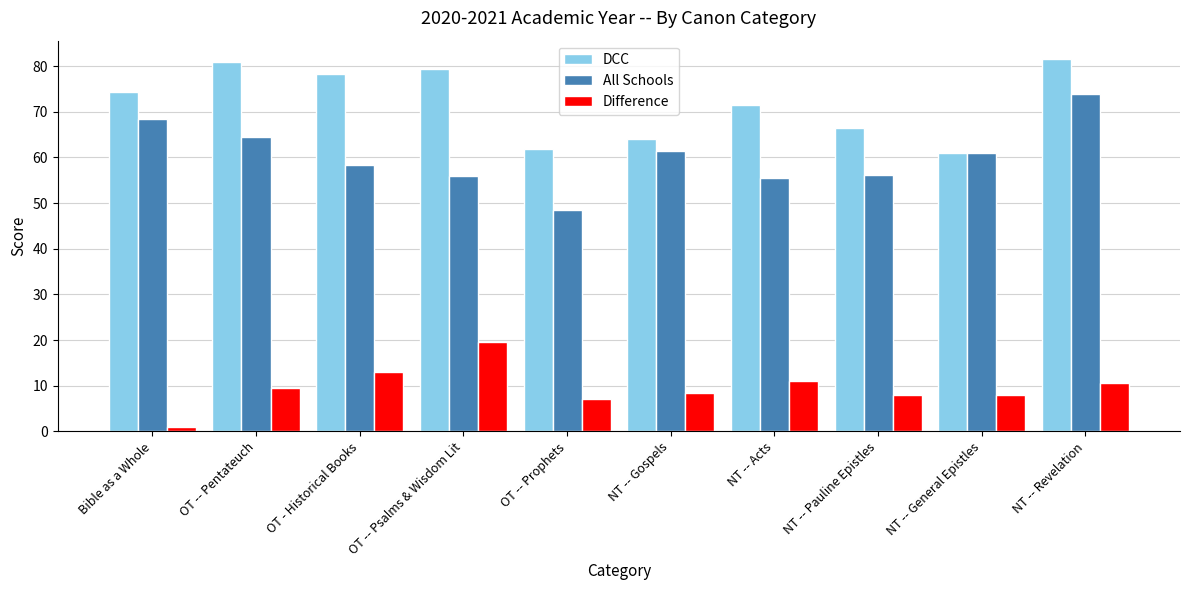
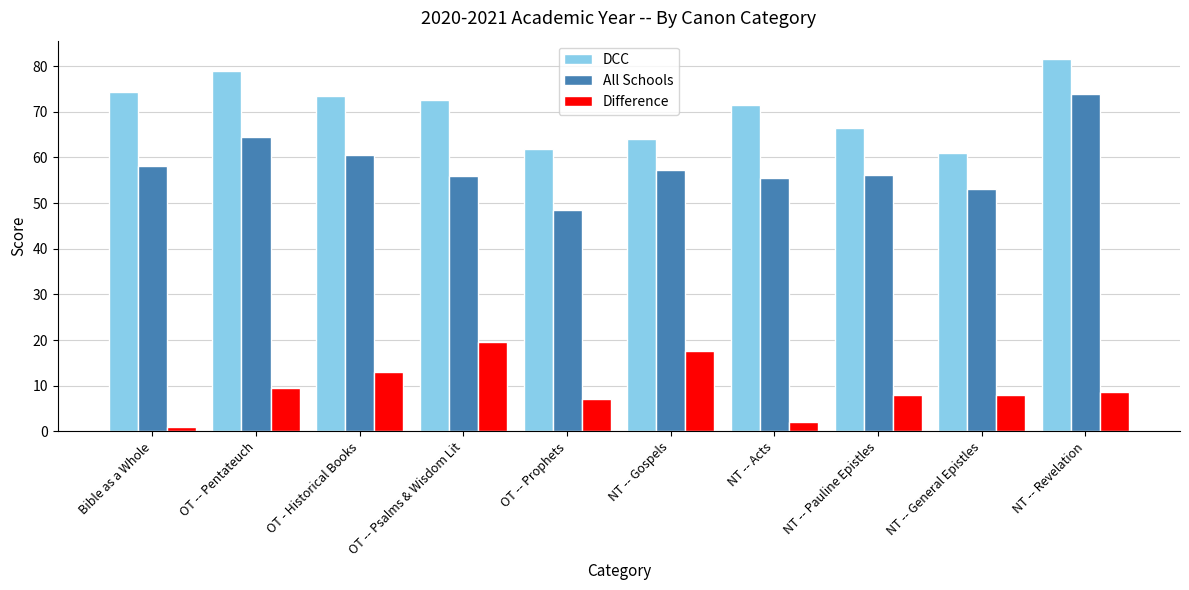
All Schools, Bible as a Whole: 69 -> 58
DCC, OT -- Pentateuch: 81 -> 79
DCC, OT - Historical Books: 78 -> 74
All Schools, OT - Historical Books: 58 -> 61
DCC, OT -- Psalms & Wisdom Lit: 79 -> 73
All Schools, NT -- Gospels: 62 -> 57
Difference, NT -- Gospels: 9 -> 18
Difference, NT -- Acts: 11 -> 2
All Schools, NT -- General Epistles: 61 -> 53
Difference, NT -- Revelation: 11 -> 9
